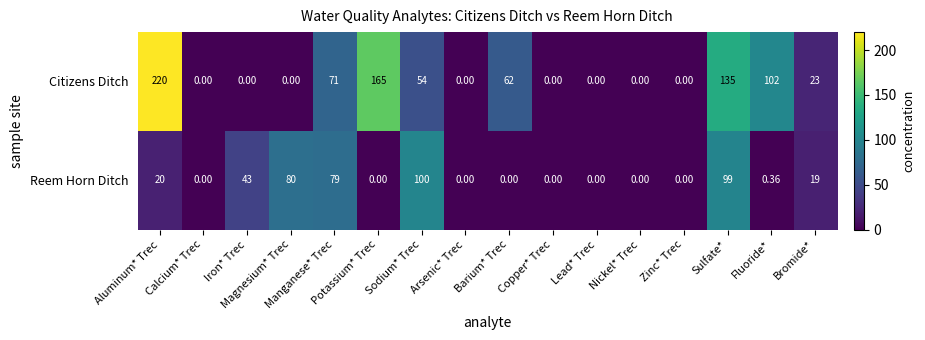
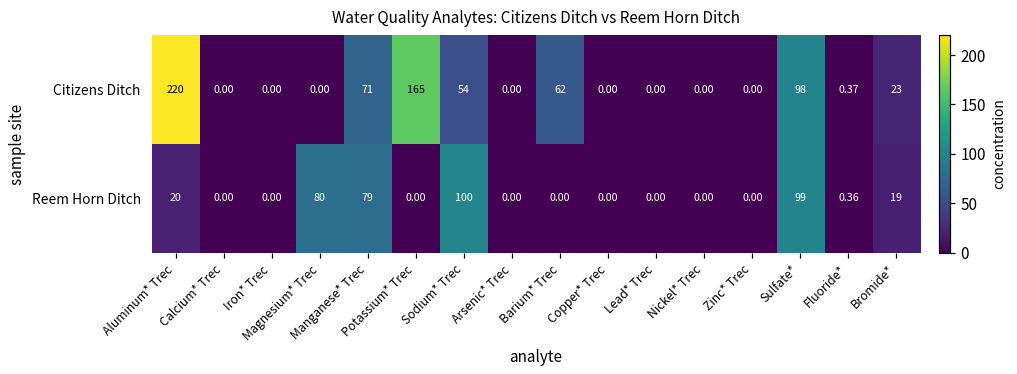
Citizens Ditch, Sulfate*: 135 -> 98
Citizens Ditch, Fluoride*: 102 -> 0.37
Reem Horn Ditch, Iron* Trec: 43 -> 0.00
